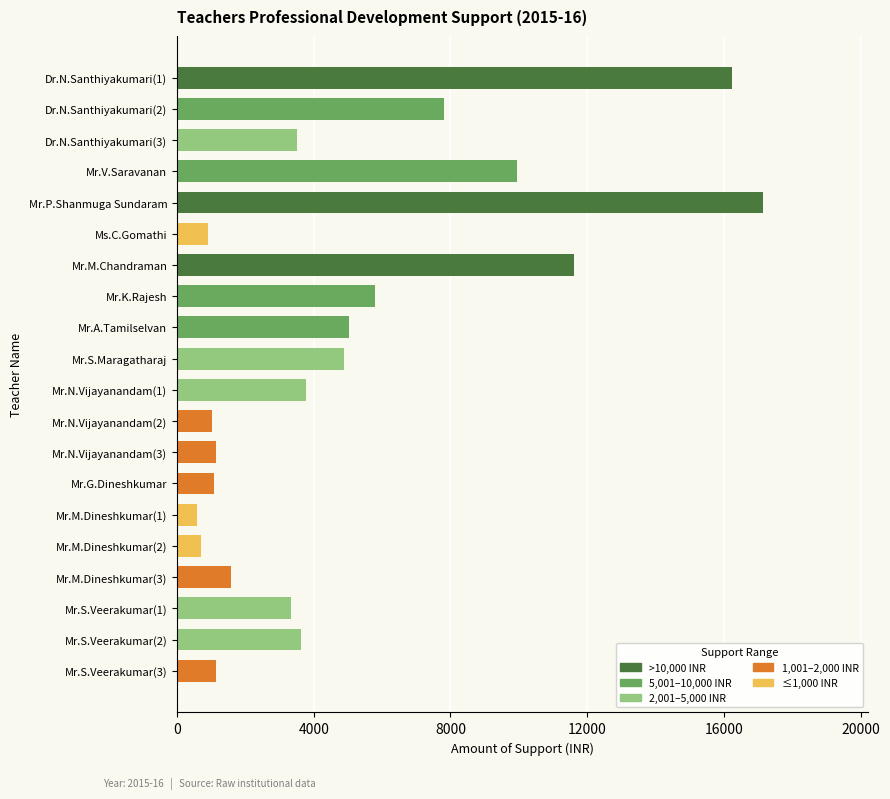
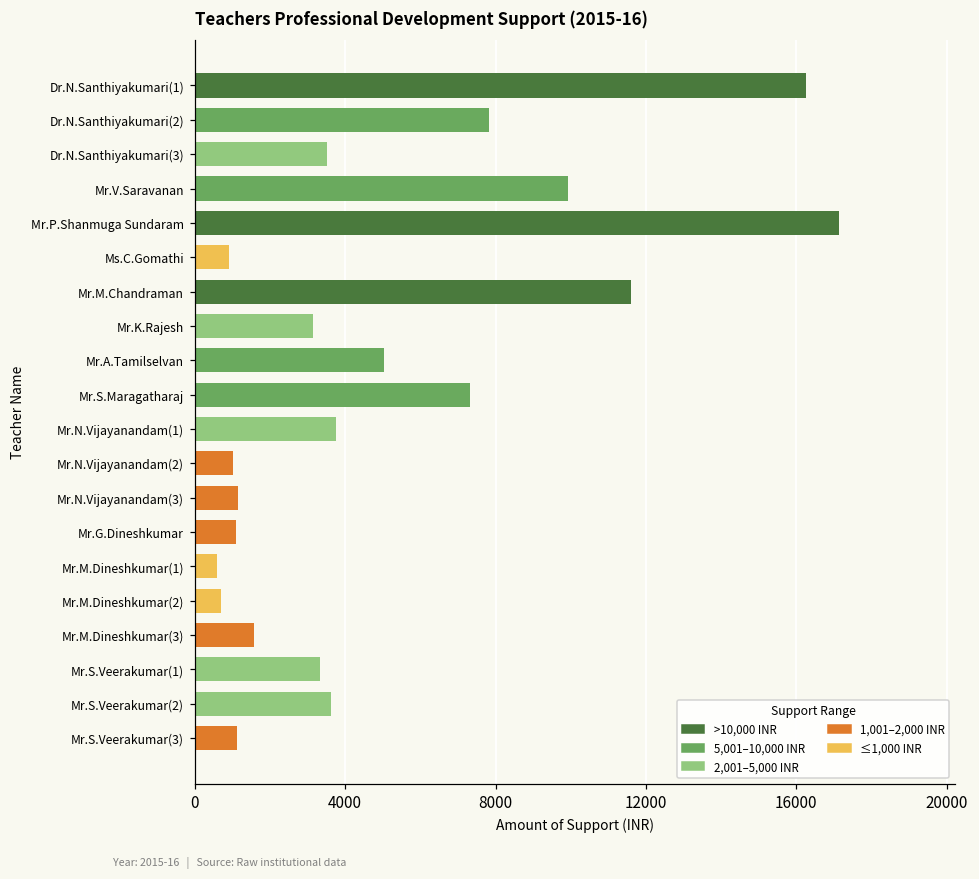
Mr.K.Rajesh: 5800 -> 3100
Mr.S.Maragatharaj: 4900 -> 7300
